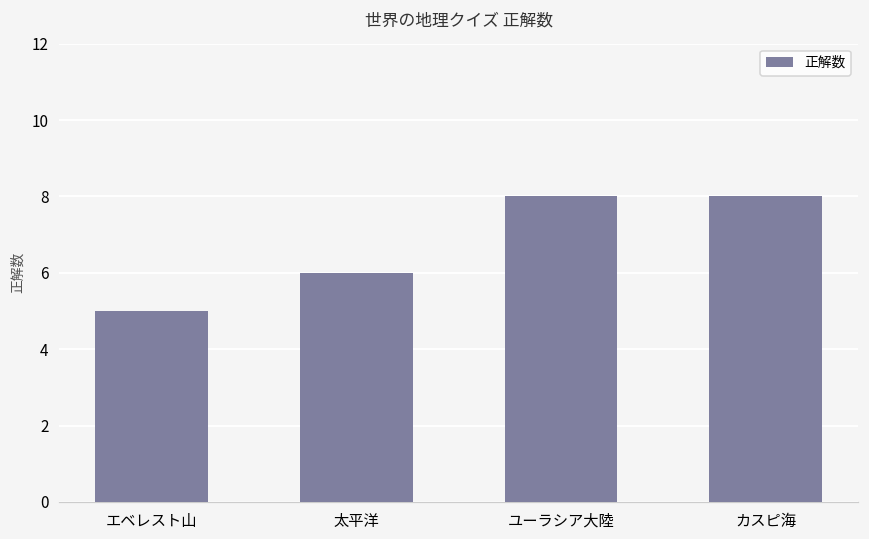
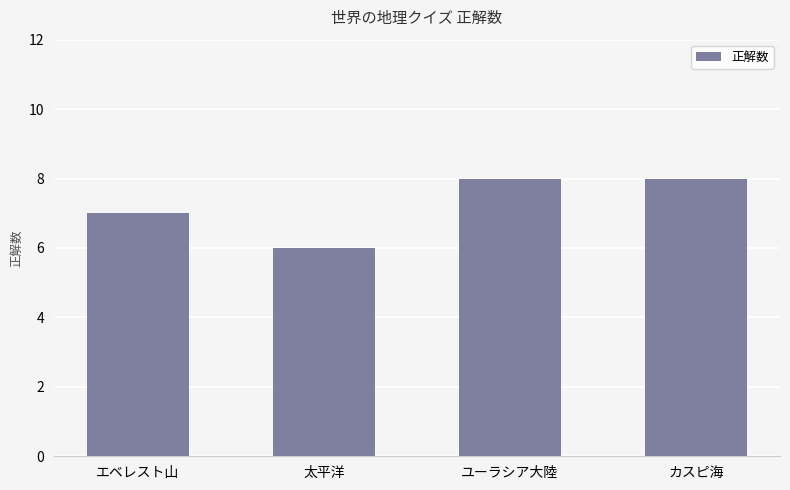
エベレスト山: 5 -> 7
